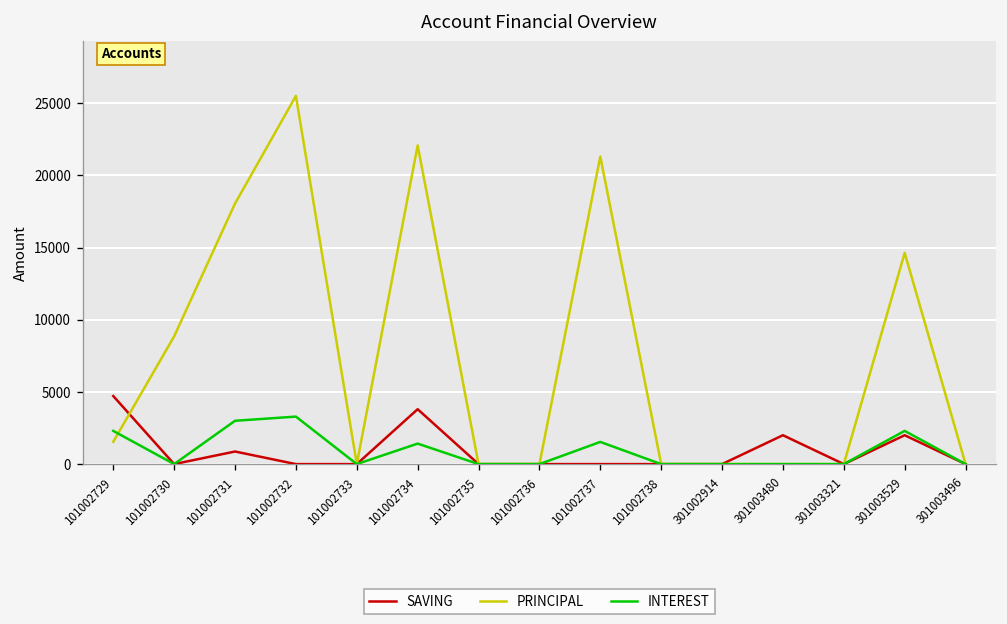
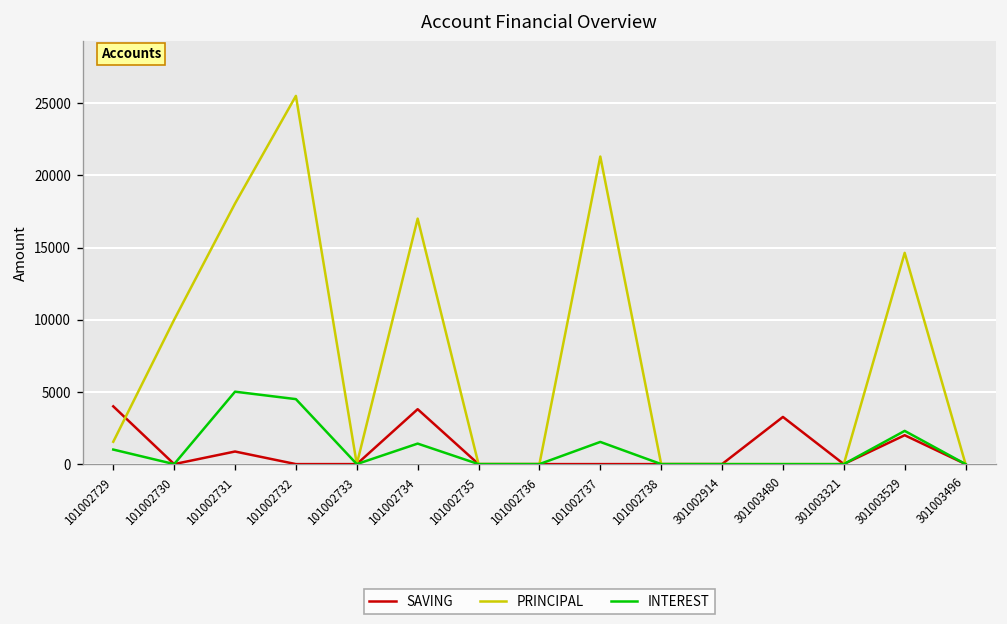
SAVING, 101002729: 4700 -> 4000
INTEREST, 101002729: 2300 -> 1000
PRINCIPAL, 101002730: 8800 -> 10000
INTEREST, 101002731: 3000 -> 5000
INTEREST, 101002732: 3300 -> 4500
PRINCIPAL, 101002734: 22100 -> 17000
SAVING, 301003480: 2000 -> 3300
